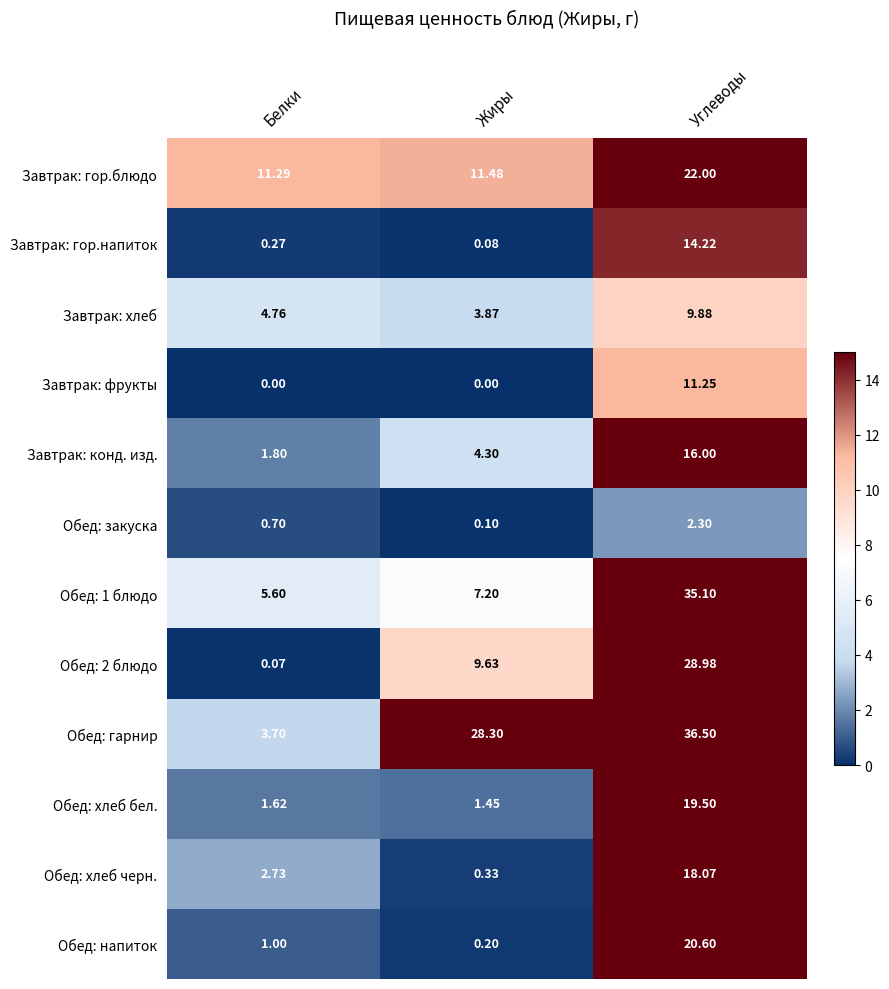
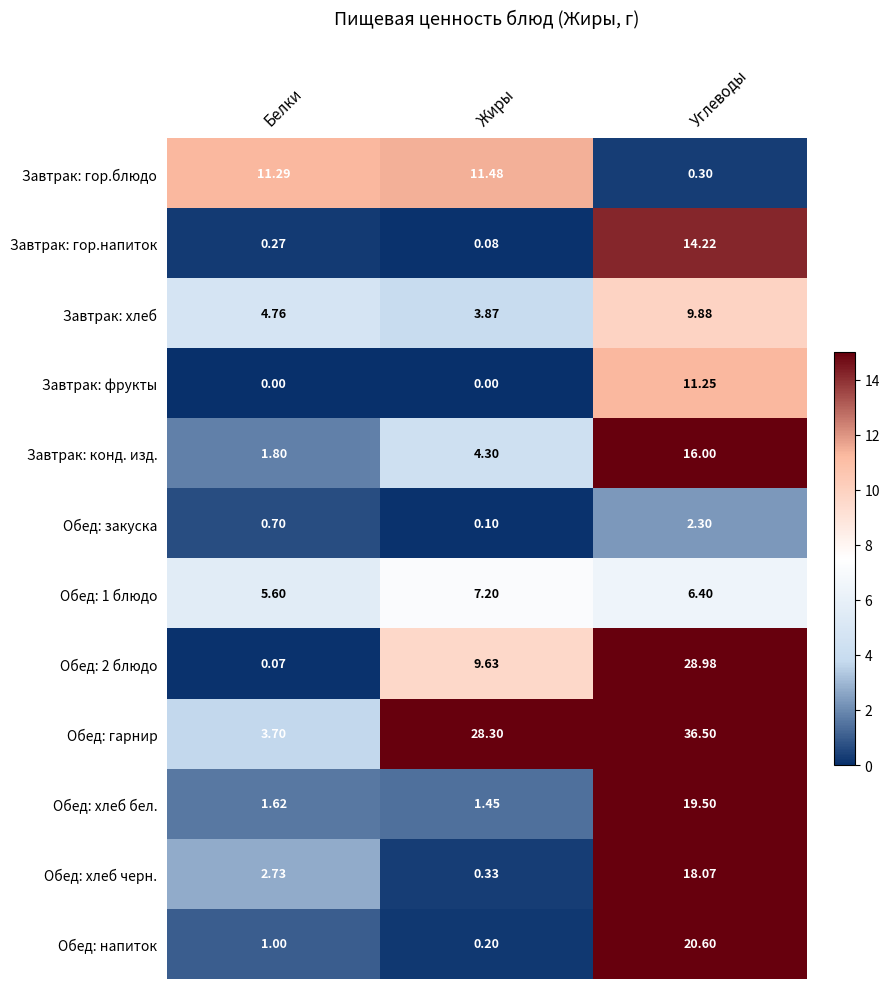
Завтрак: гор.блюдо, Углеводы: 22.00 -> 0.30
Обед: 1 блюдо, Углеводы: 35.10 -> 6.40
